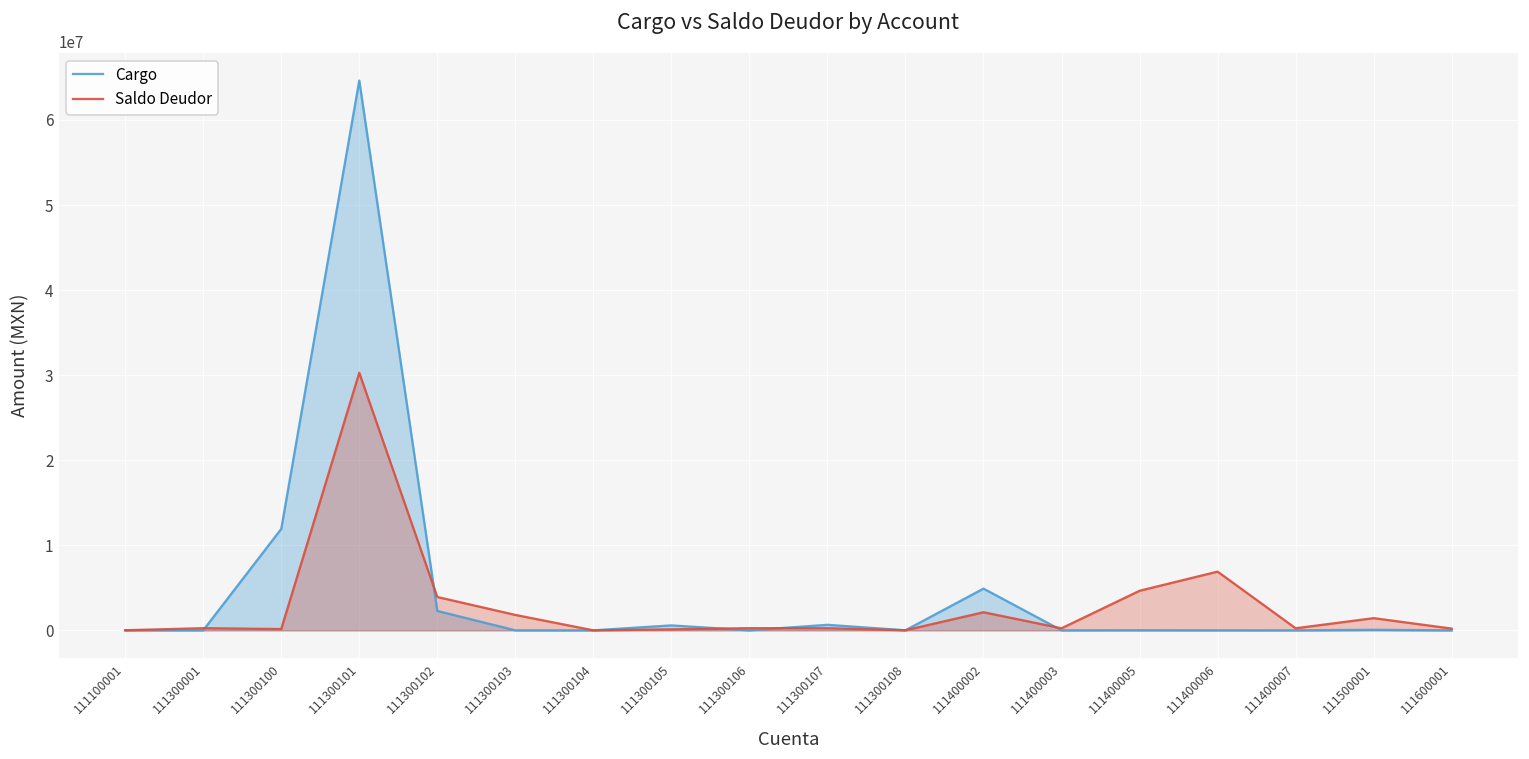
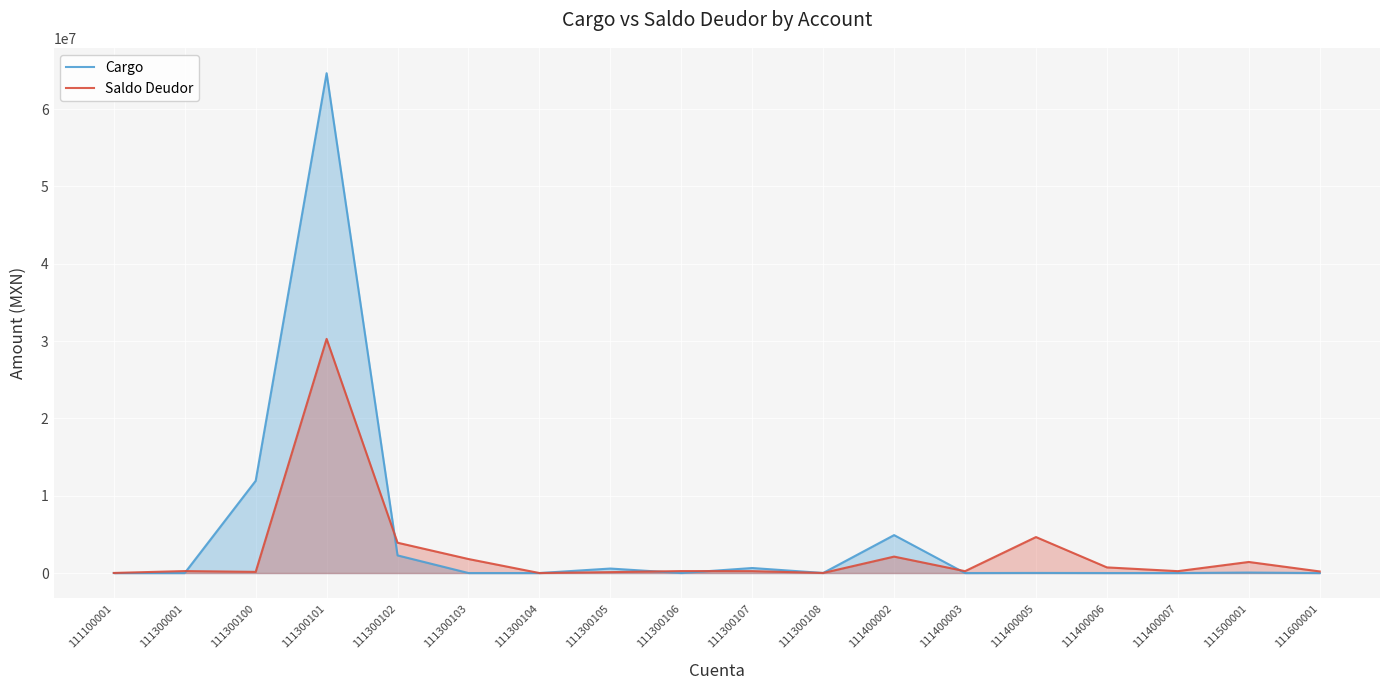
Saldo Deudor, 111400006: 7000000 -> 1000000
